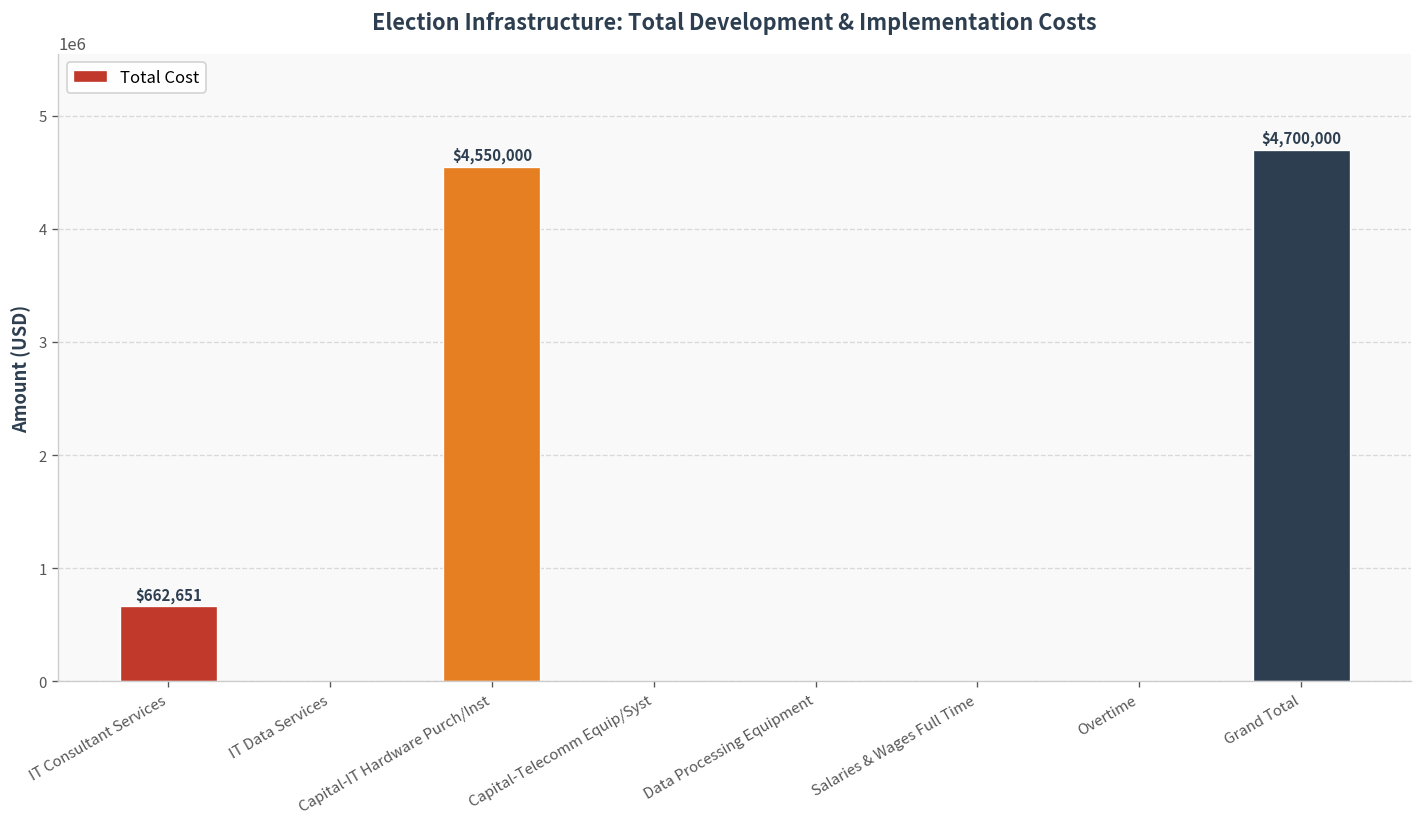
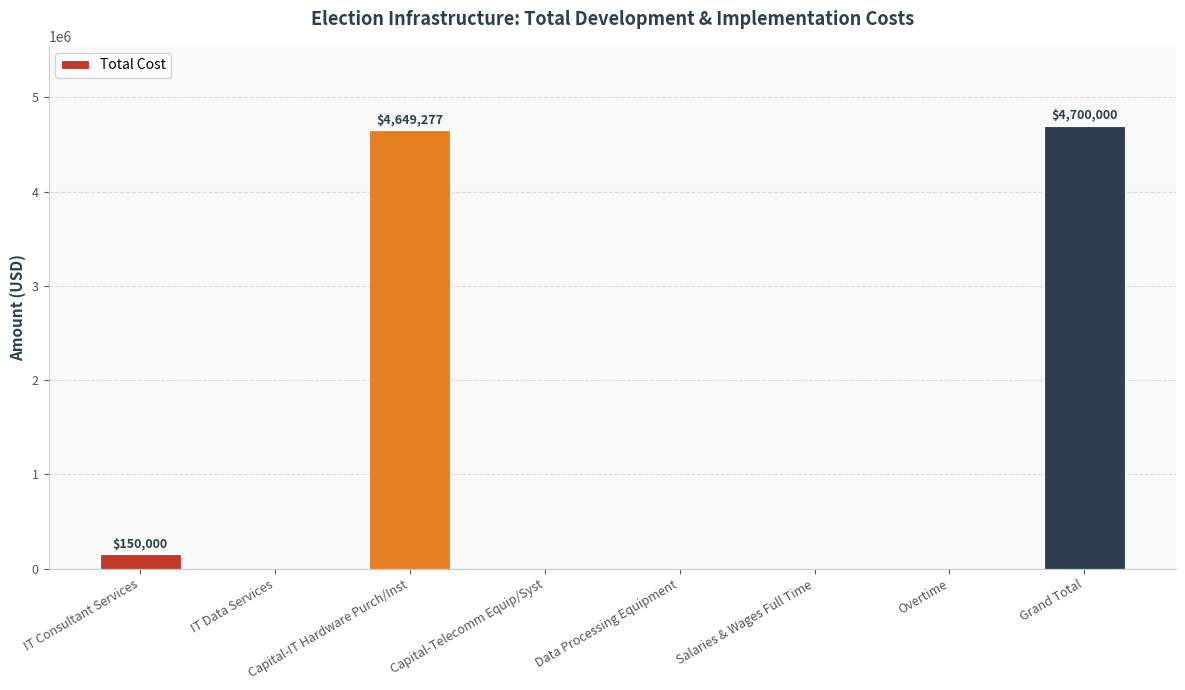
IT Consultant Services: $662,651 -> $150,000
Capital-IT Hardware Purch/Inst: $4,550,000 -> $4,649,277
